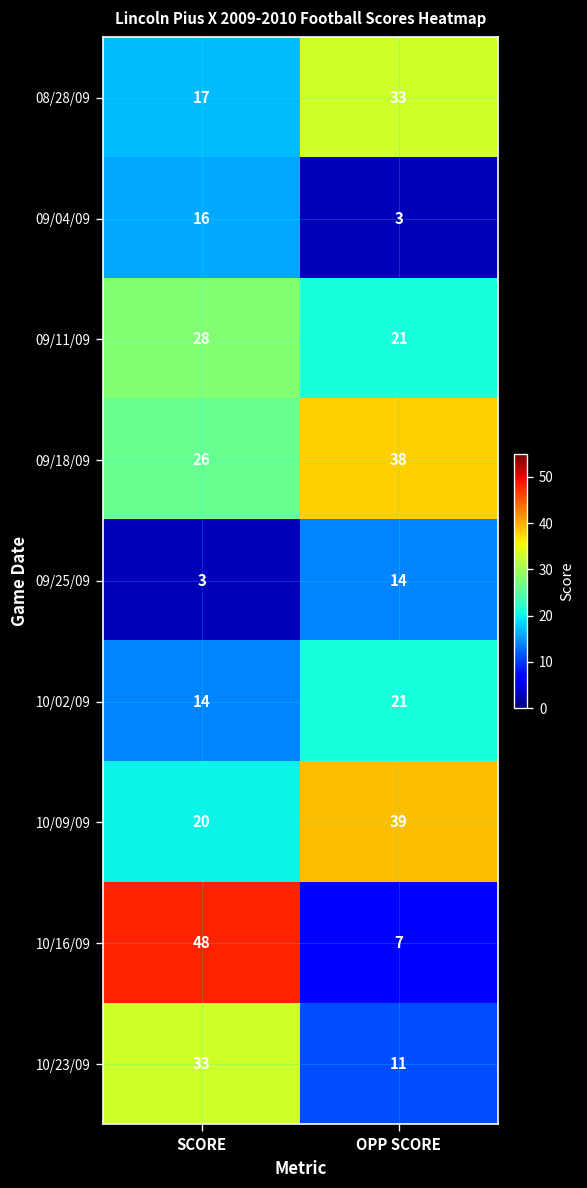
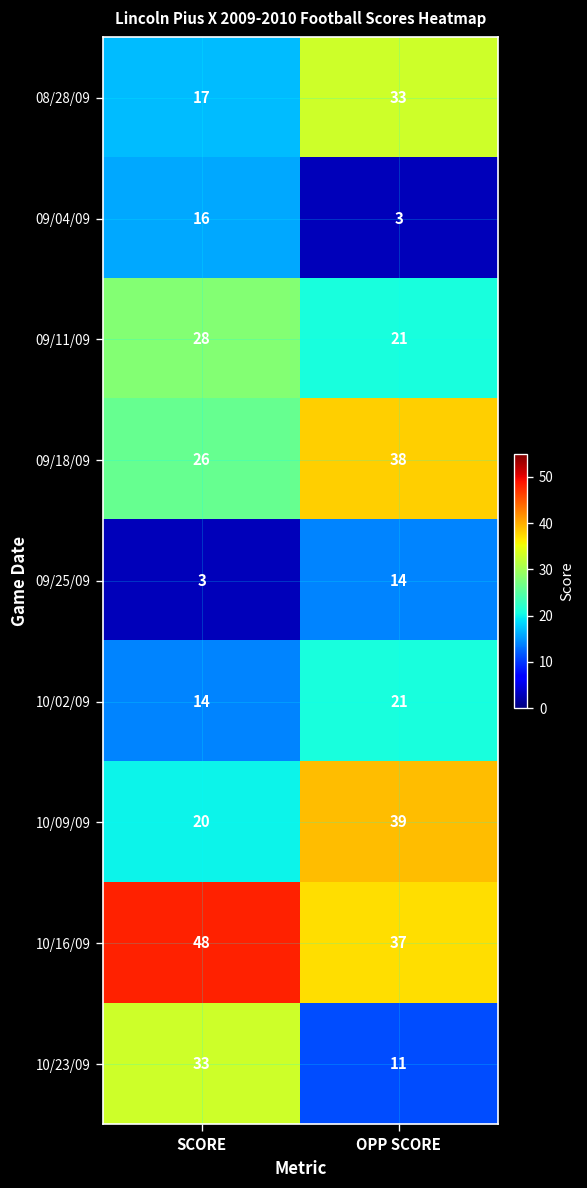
10/16/09, OPP SCORE: 7 -> 37
